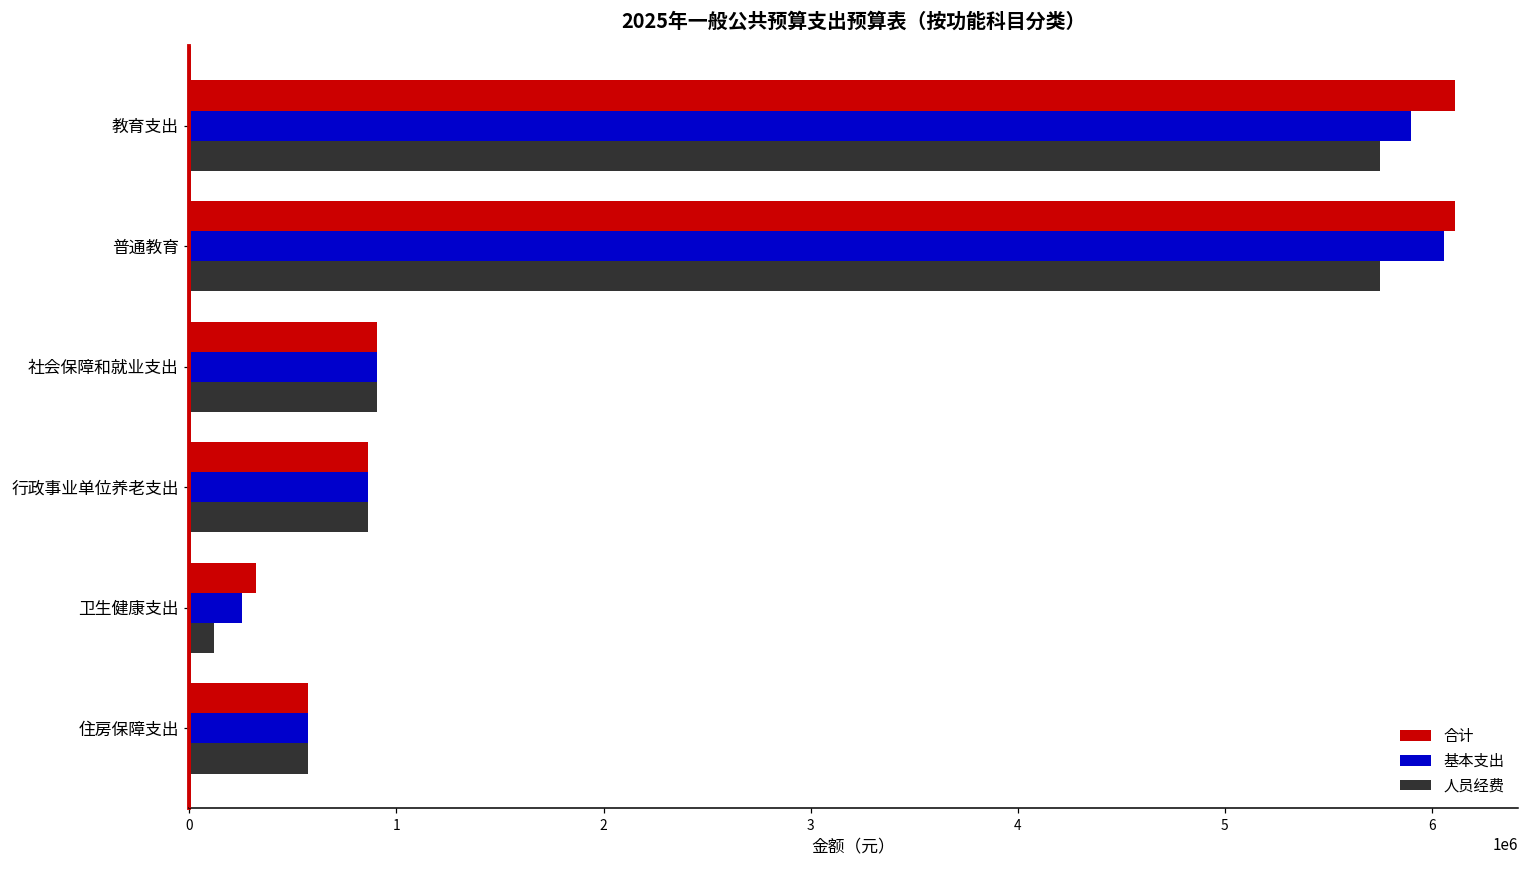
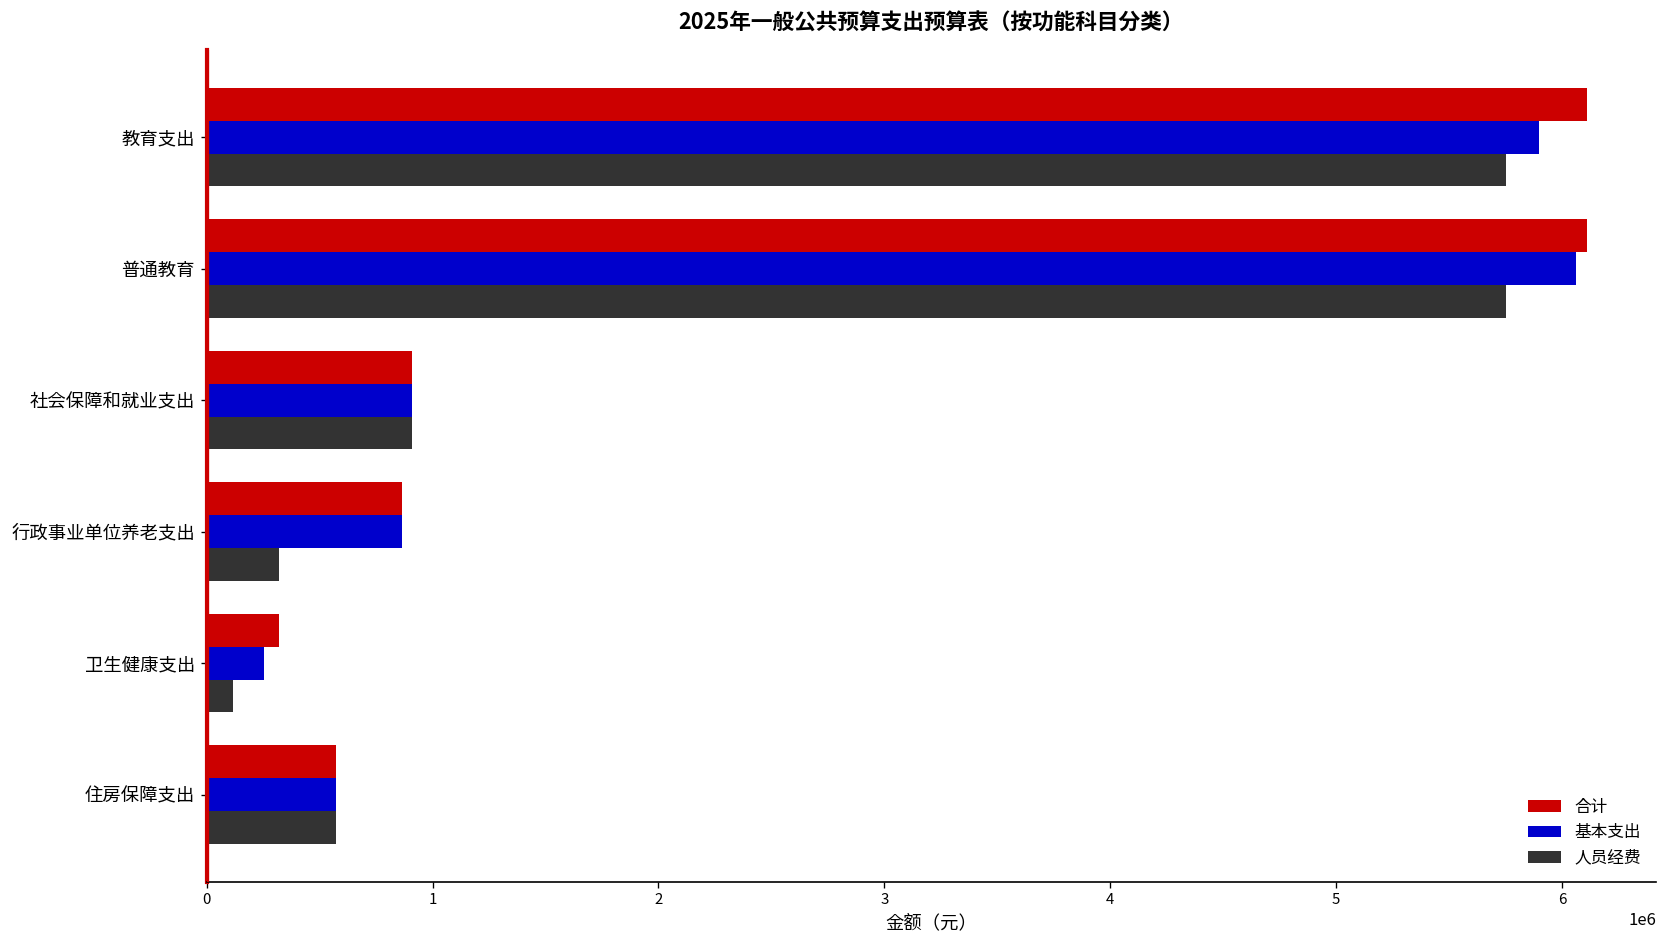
人员经费, 行政事业单位养老支出: 860000 -> 320000
